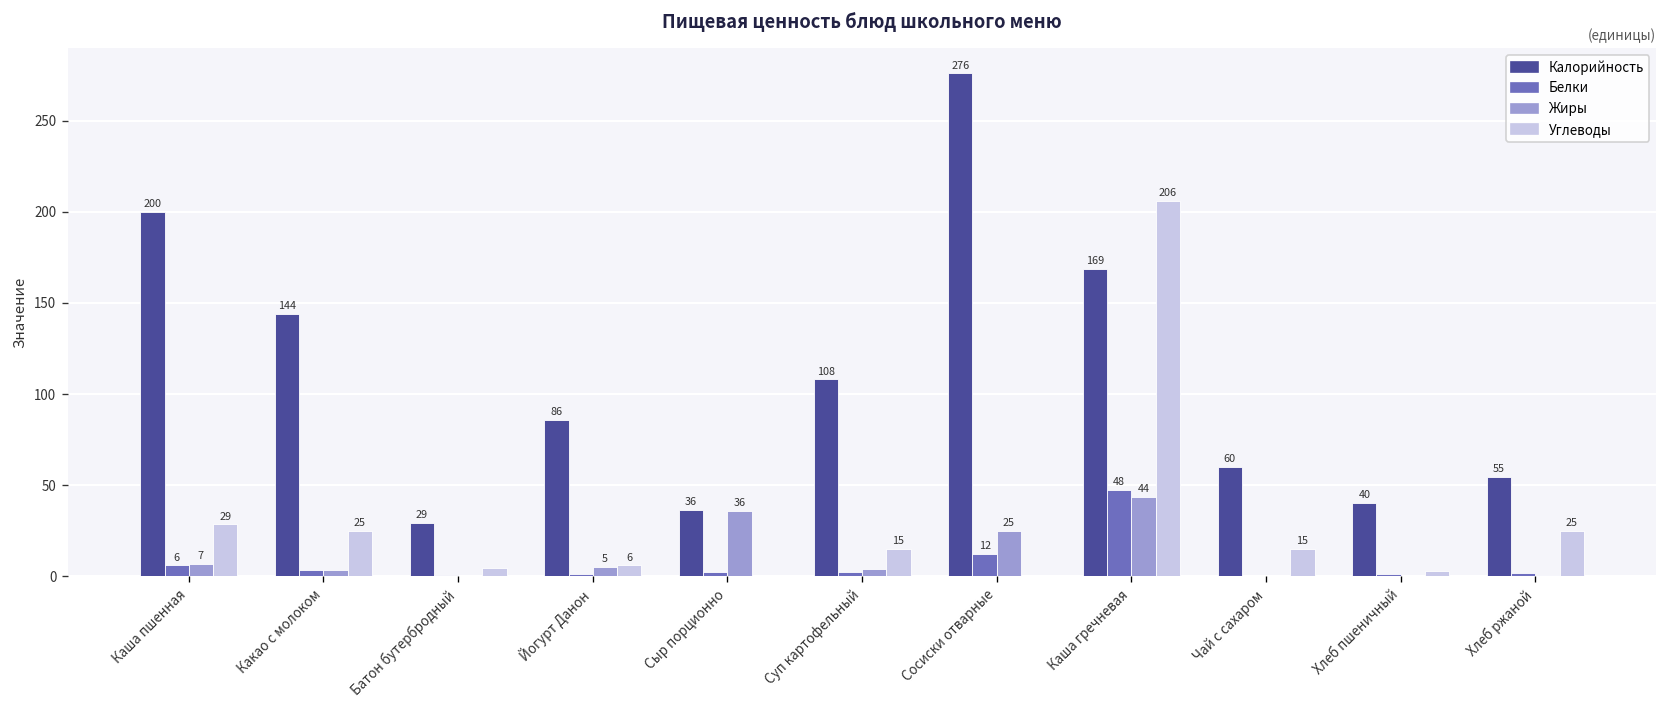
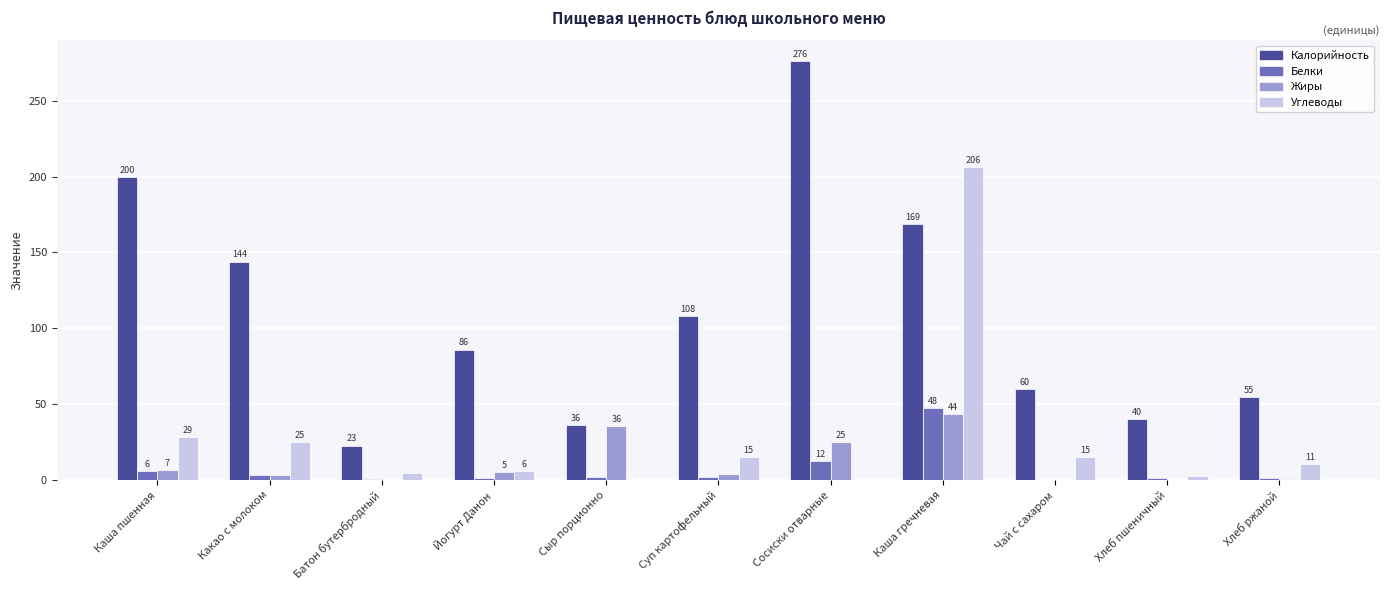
Калорийность, Батон бутербродный: 29 -> 23
Углеводы, Хлеб ржаной: 25 -> 11
